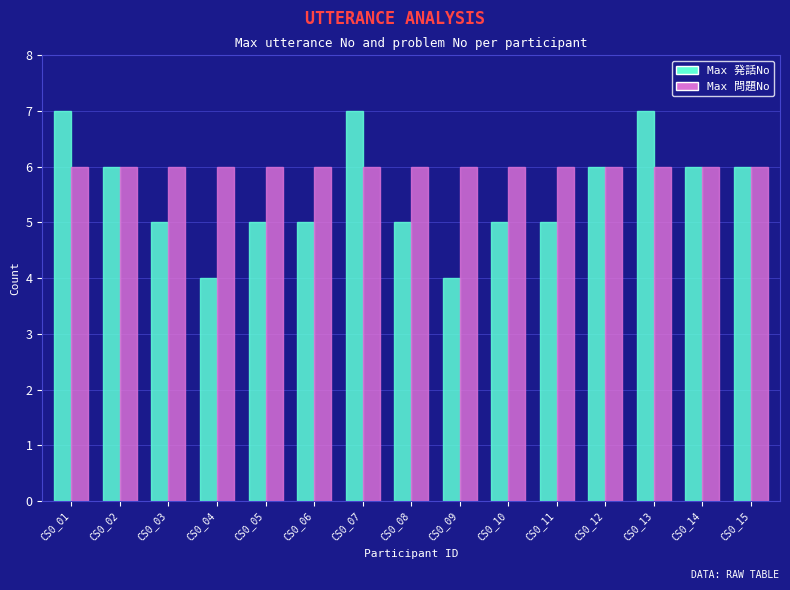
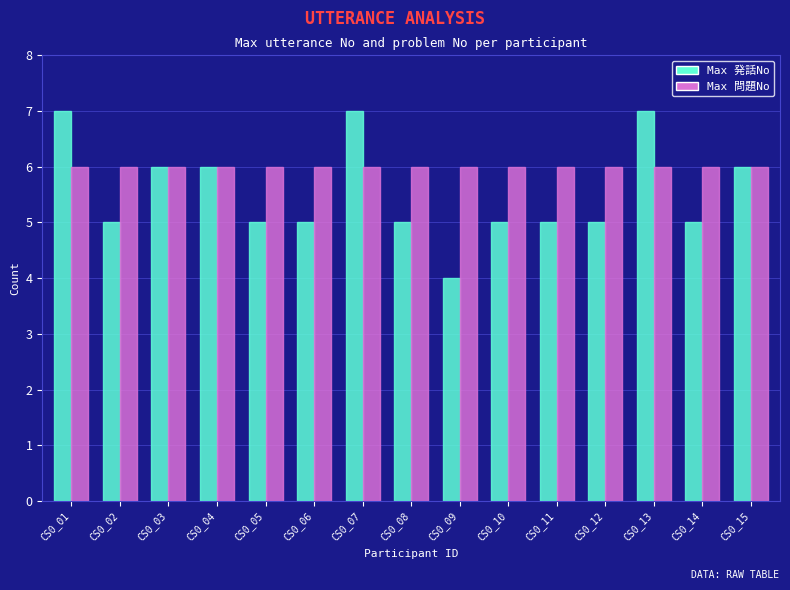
Max 発話No, CS0_02: 6 -> 5
Max 発話No, CS0_03: 5 -> 6
Max 発話No, CS0_04: 4 -> 6
Max 発話No, CS0_12: 6 -> 5
Max 発話No, CS0_14: 6 -> 5
